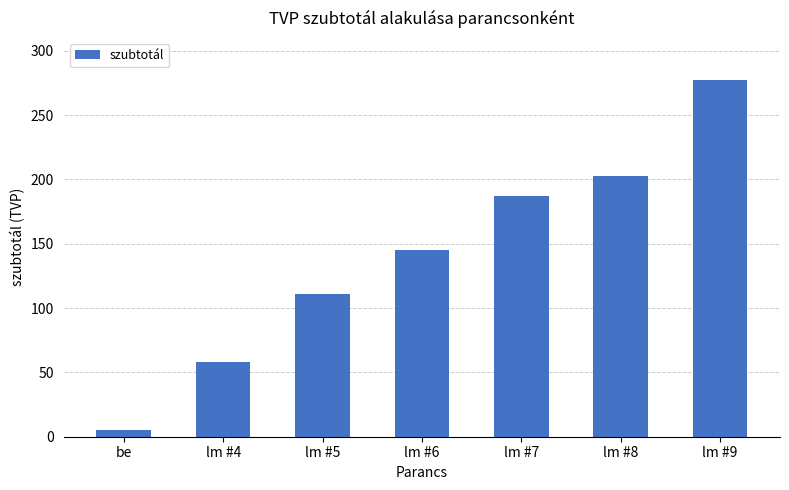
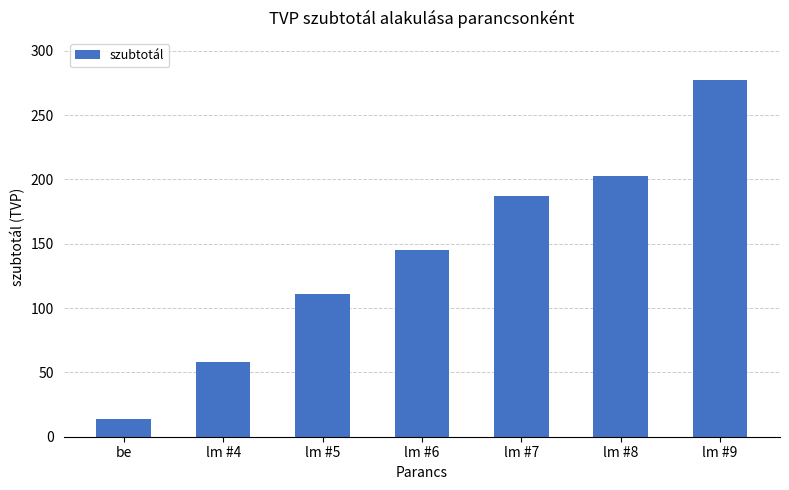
be: 5 -> 14
